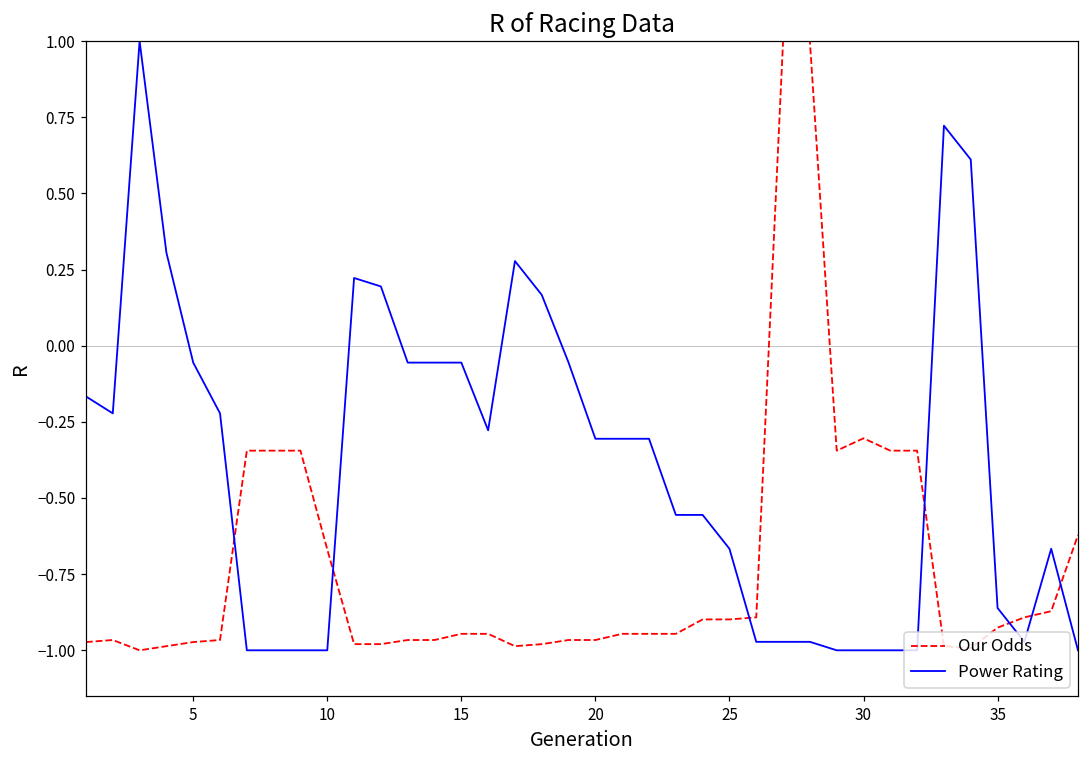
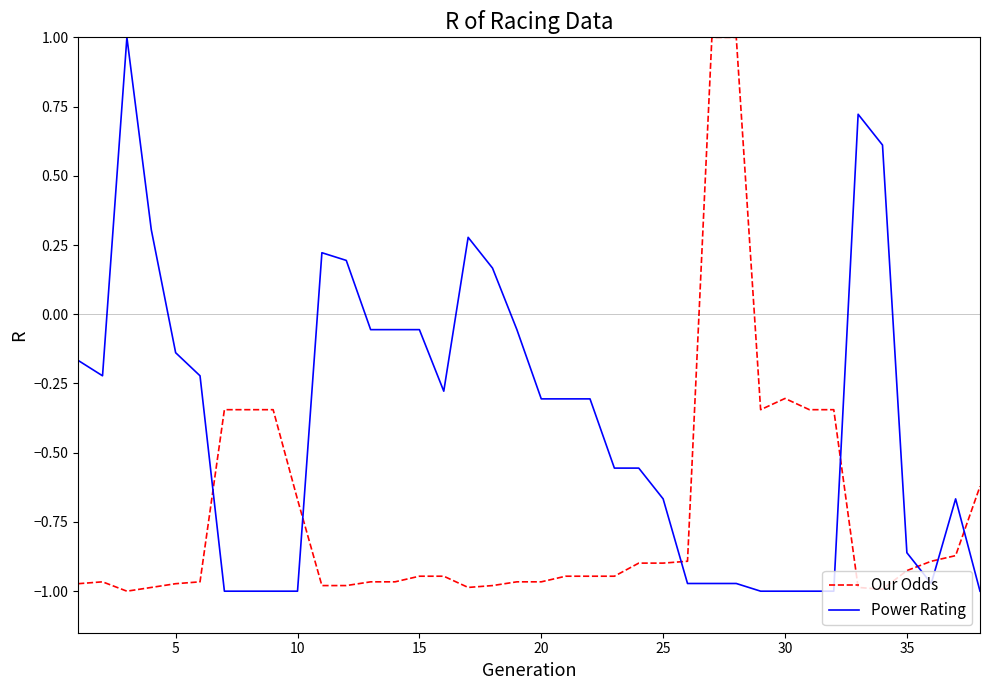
Power Rating, 5: -0.06 -> -0.14
